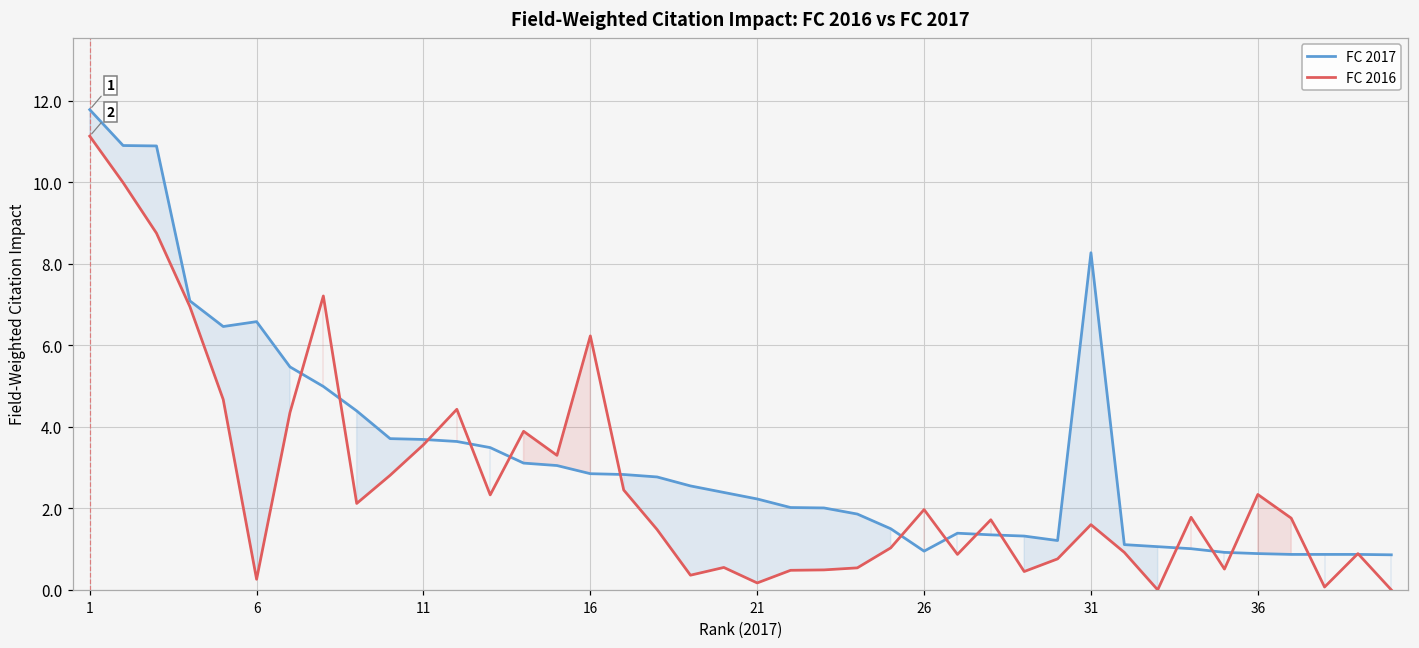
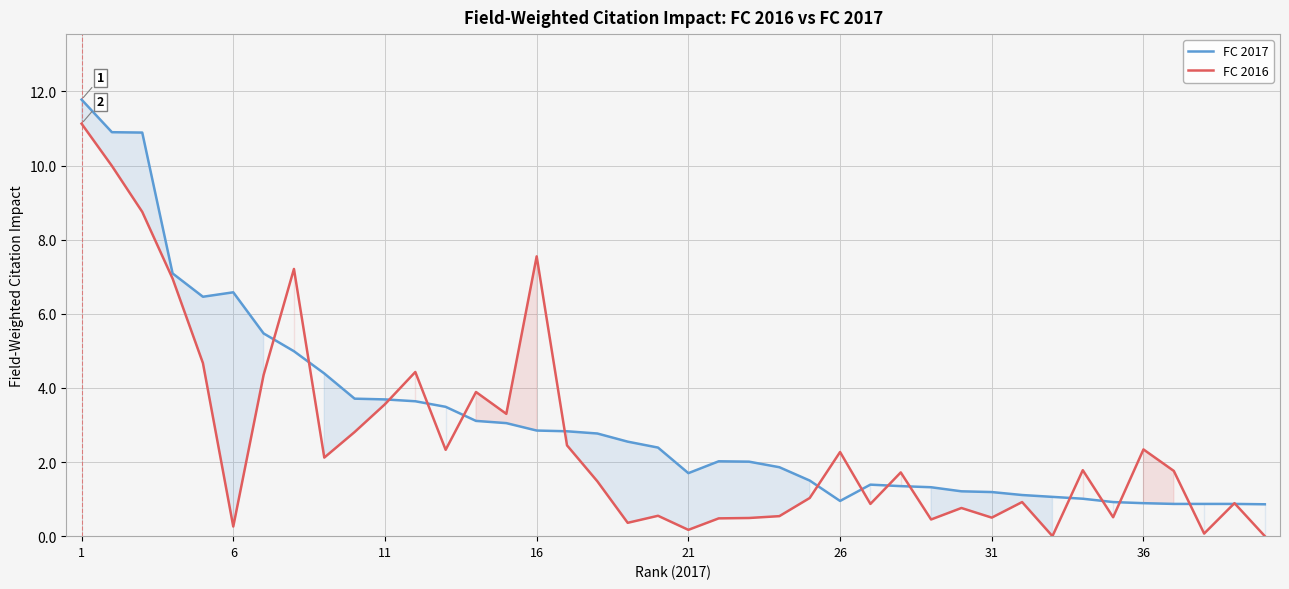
FC 2016, 16: 6.2 -> 7.6
FC 2017, 21: 2.2 -> 1.7
FC 2016, 26: 2.0 -> 2.3
FC 2017, 31: 8.3 -> 1.2
FC 2016, 31: 1.6 -> 0.5
